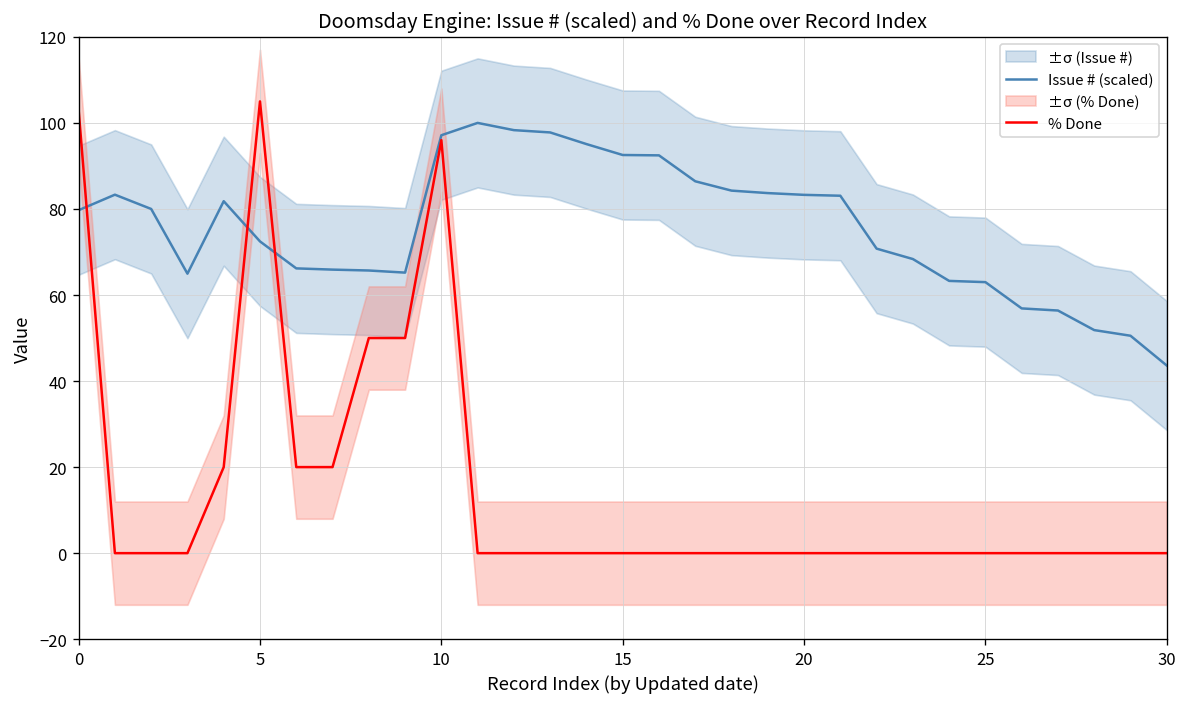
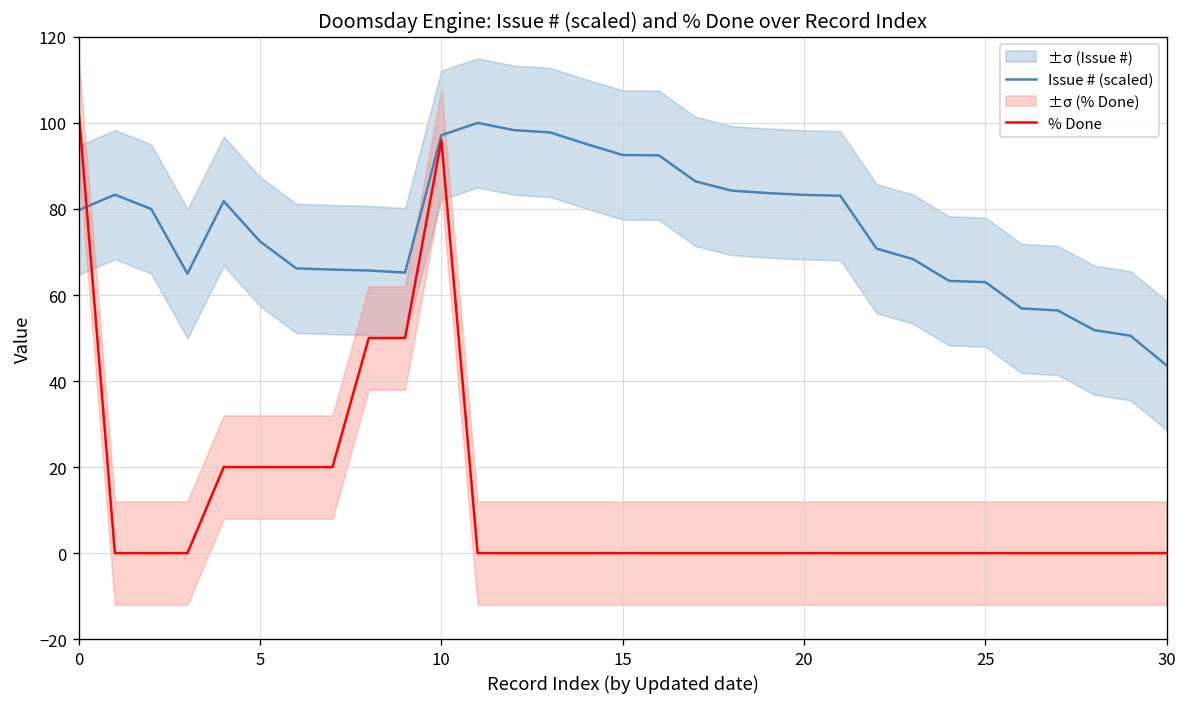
% Done, 5: 105 -> 20
